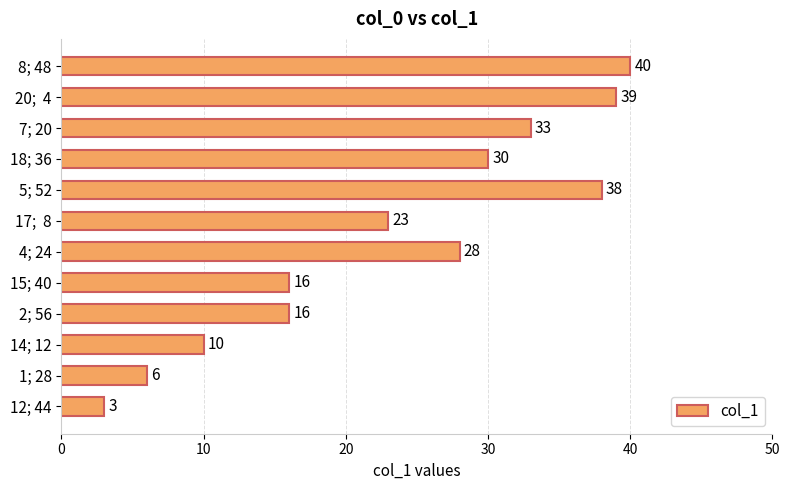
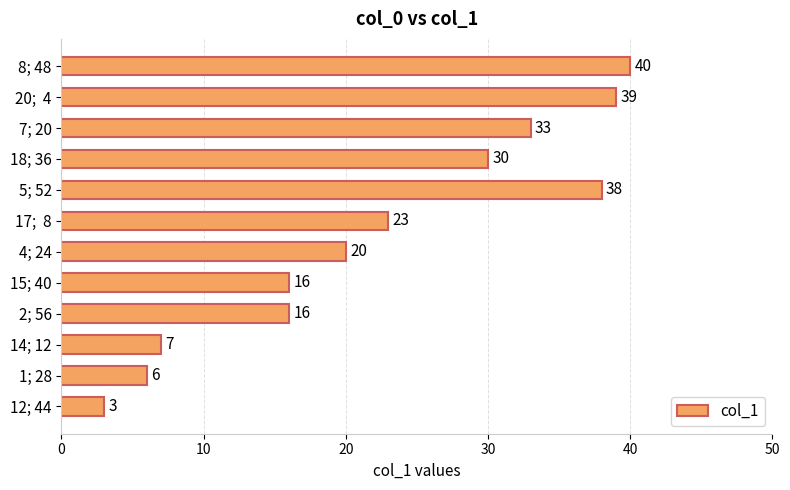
4; 24: 28 -> 20
14; 12: 10 -> 7
